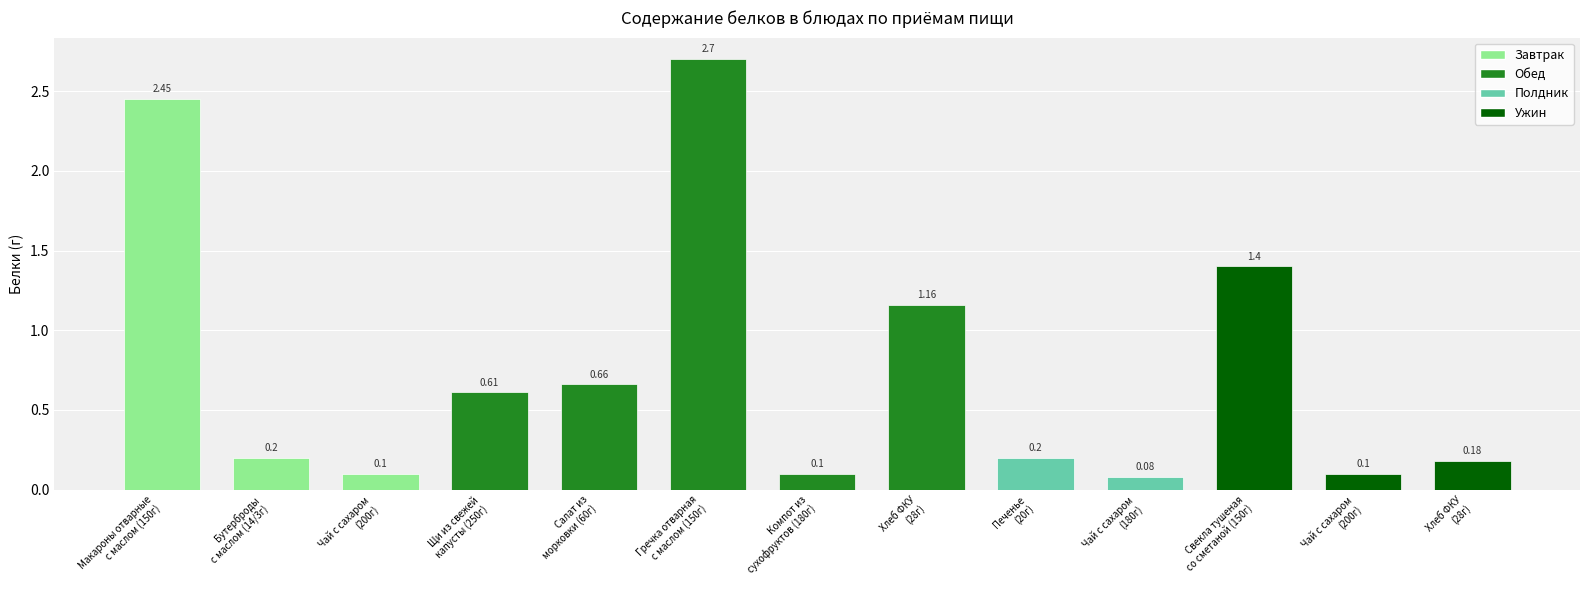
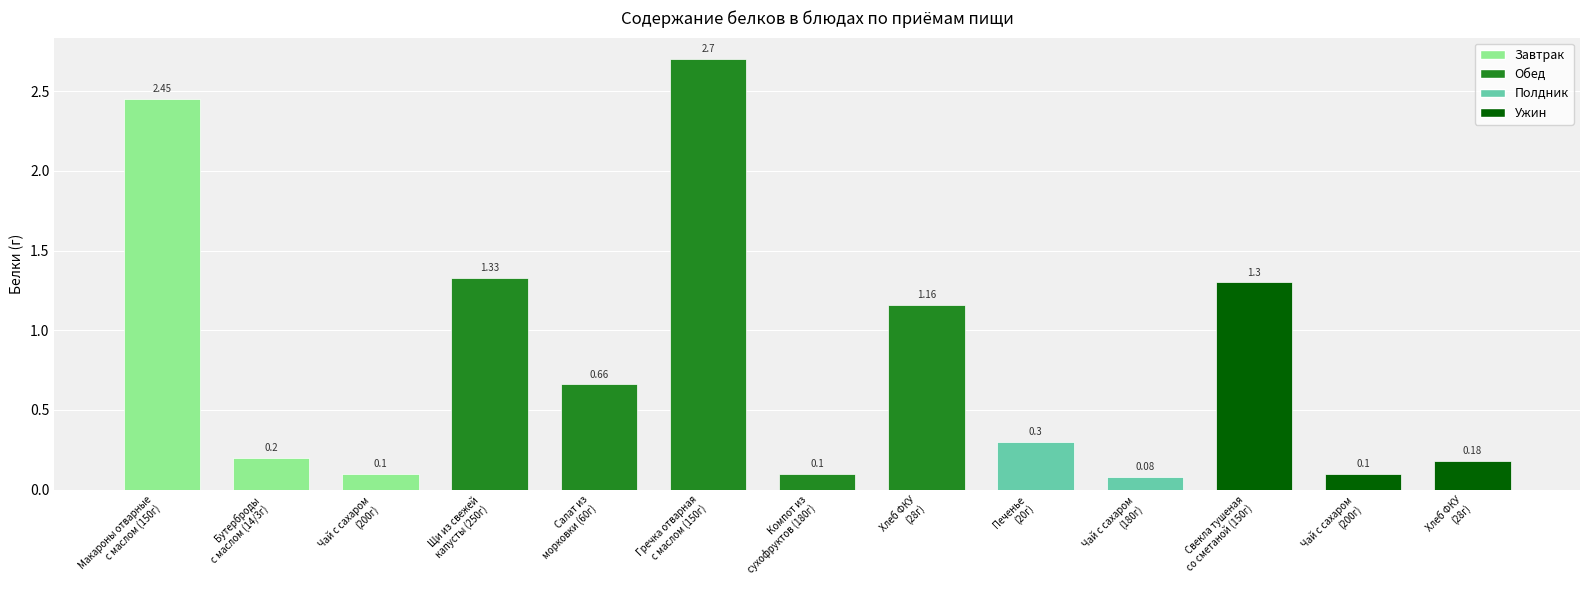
Щи из свежей капусты (250г): 0.61 -> 1.33
Печенье (20г): 0.2 -> 0.3
Свекла тушеная со сметаной (150г): 1.4 -> 1.3
